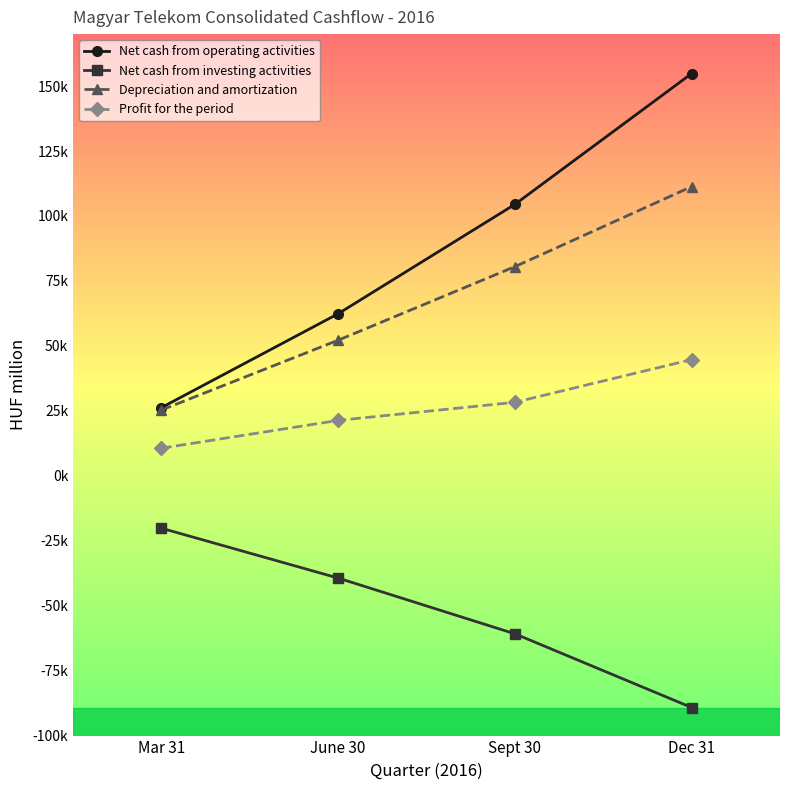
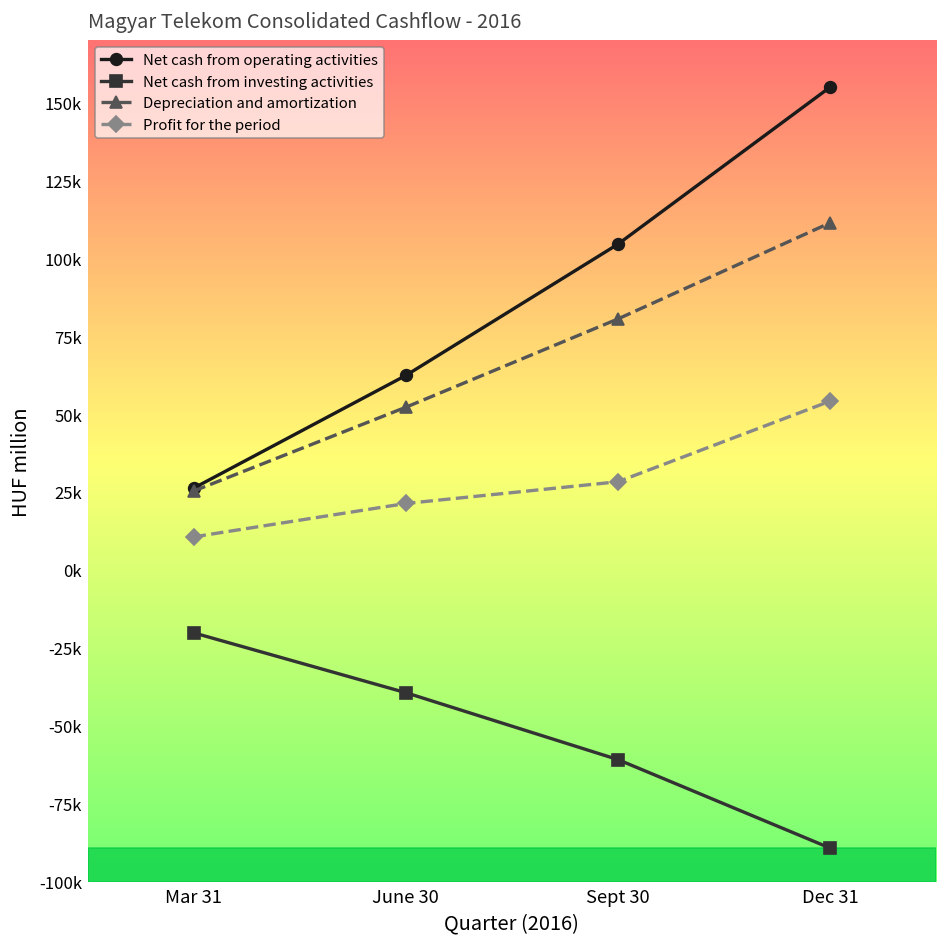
Profit for the period, Dec 31: 45000 -> 54000
